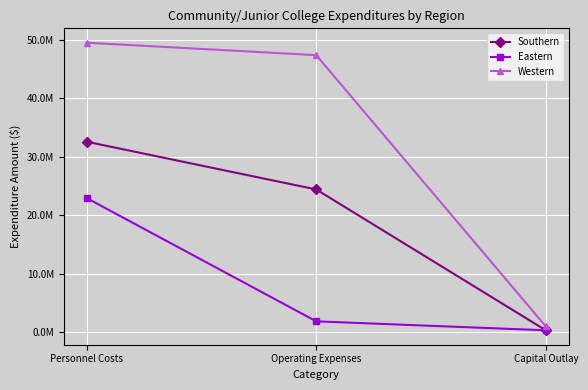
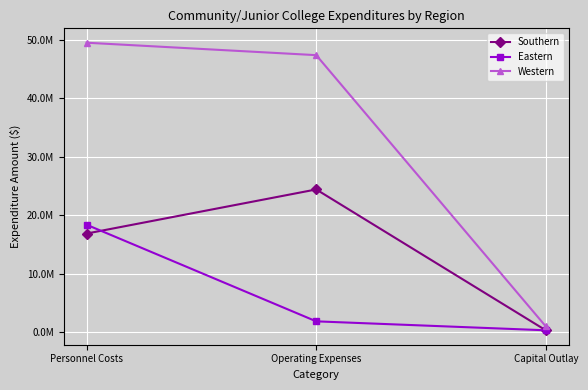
Southern, Personnel Costs: 33000000 -> 17000000
Eastern, Personnel Costs: 23000000 -> 18000000
